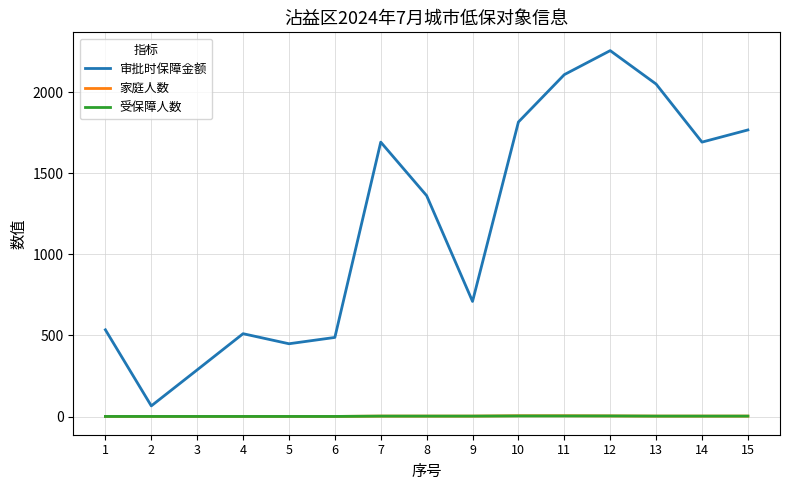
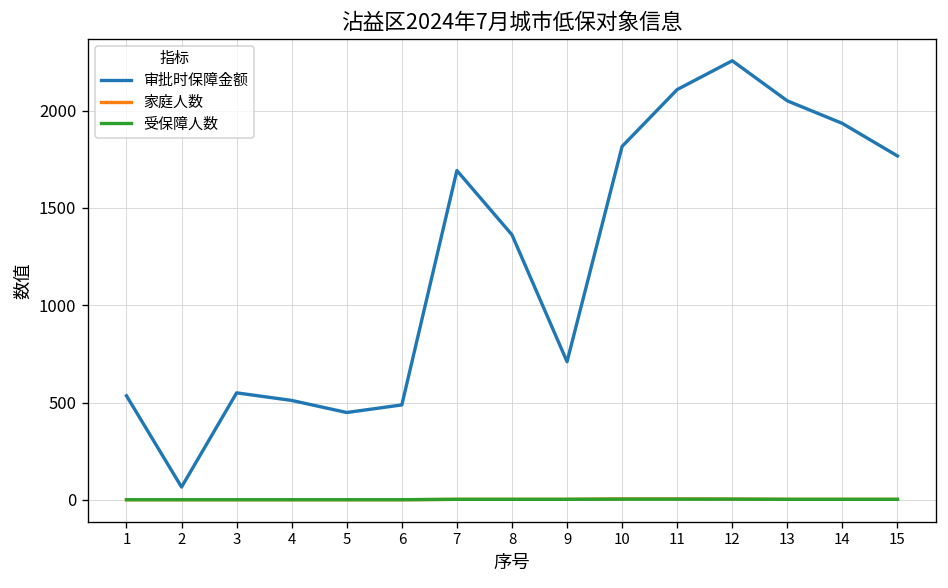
审批时保障金额, 3: 290 -> 550
审批时保障金额, 14: 1690 -> 1930
